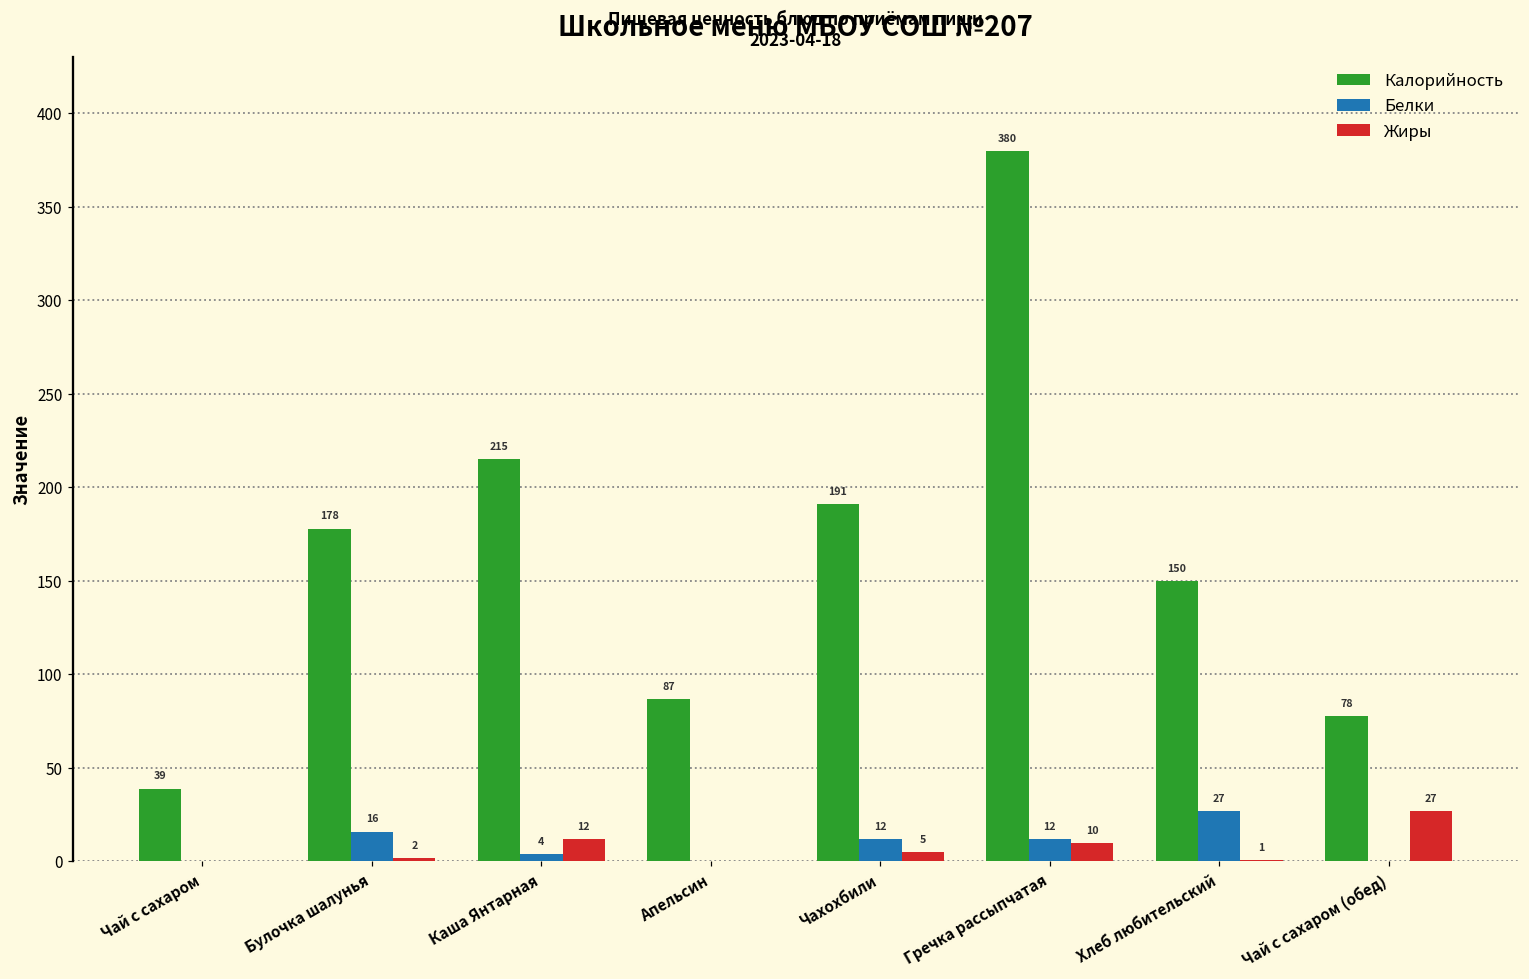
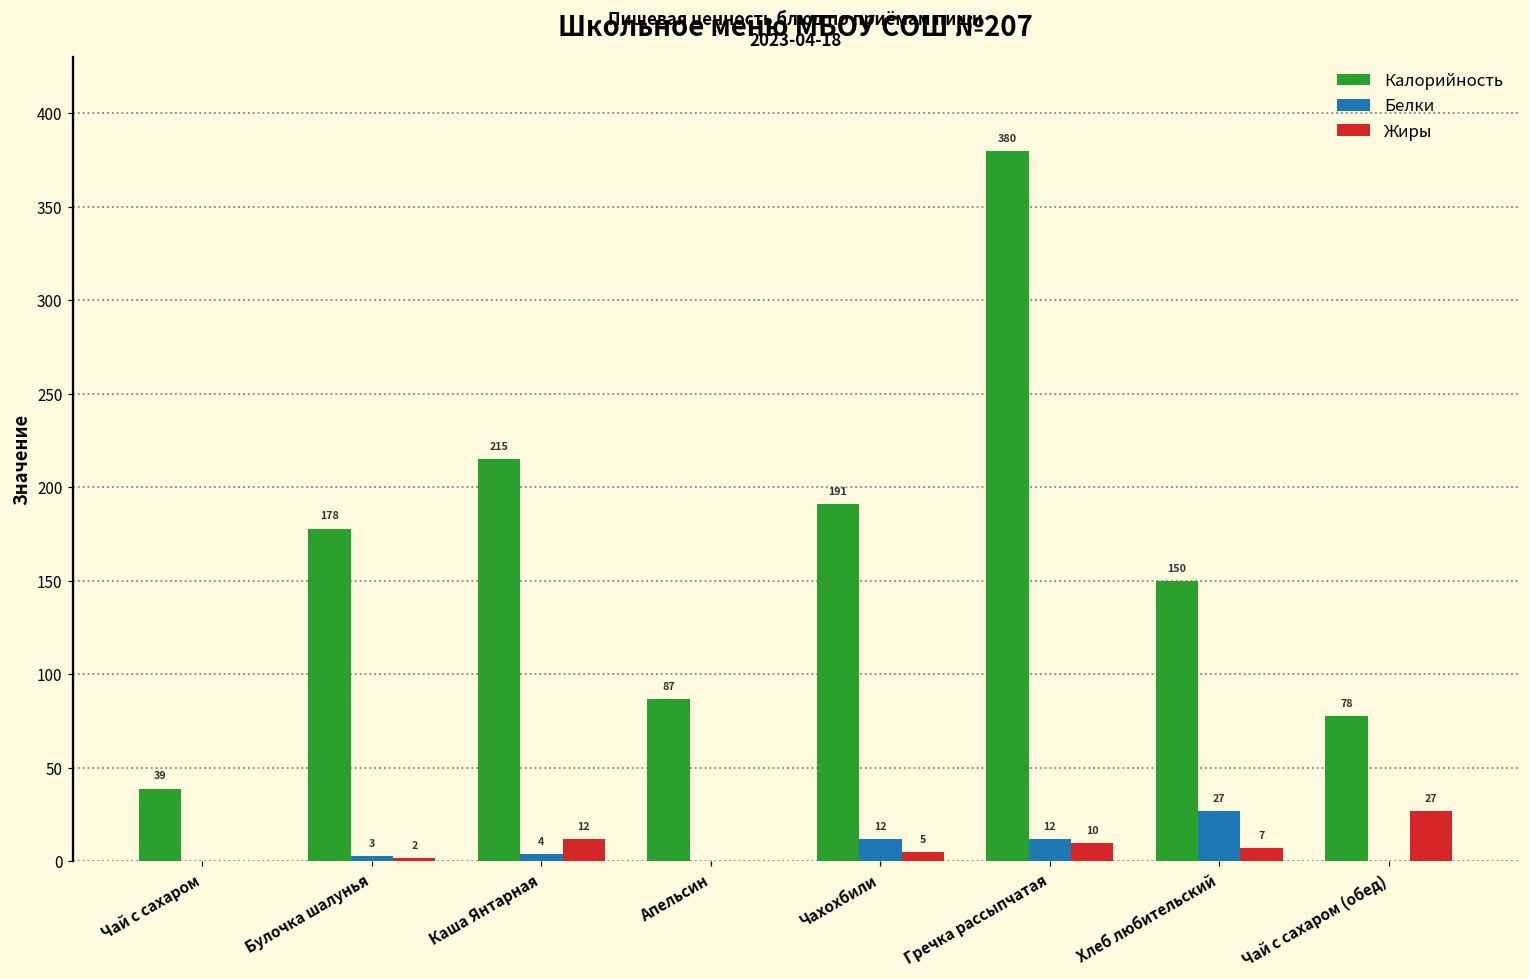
Белки, Булочка шалунья: 16 -> 3
Жиры, Хлеб любительский: 1 -> 7
